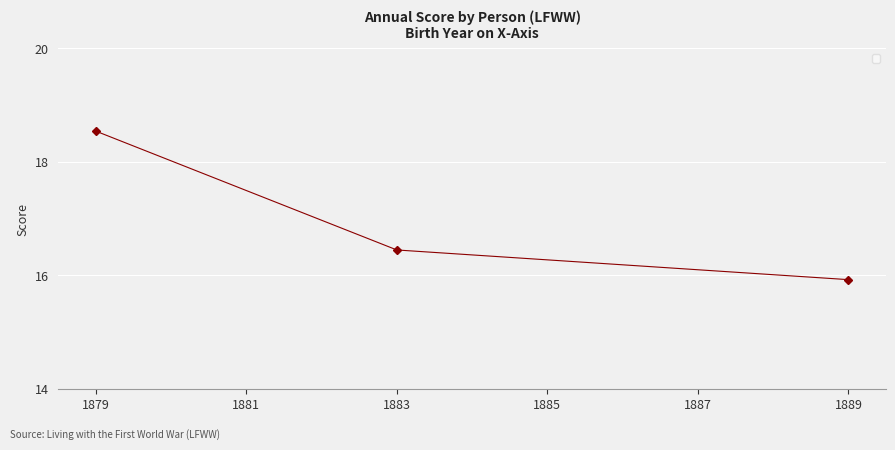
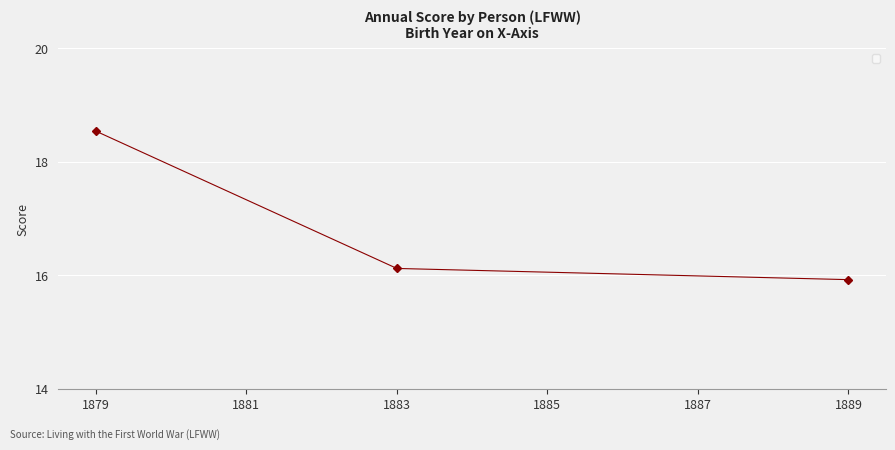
1883: 16.4 -> 16.1
